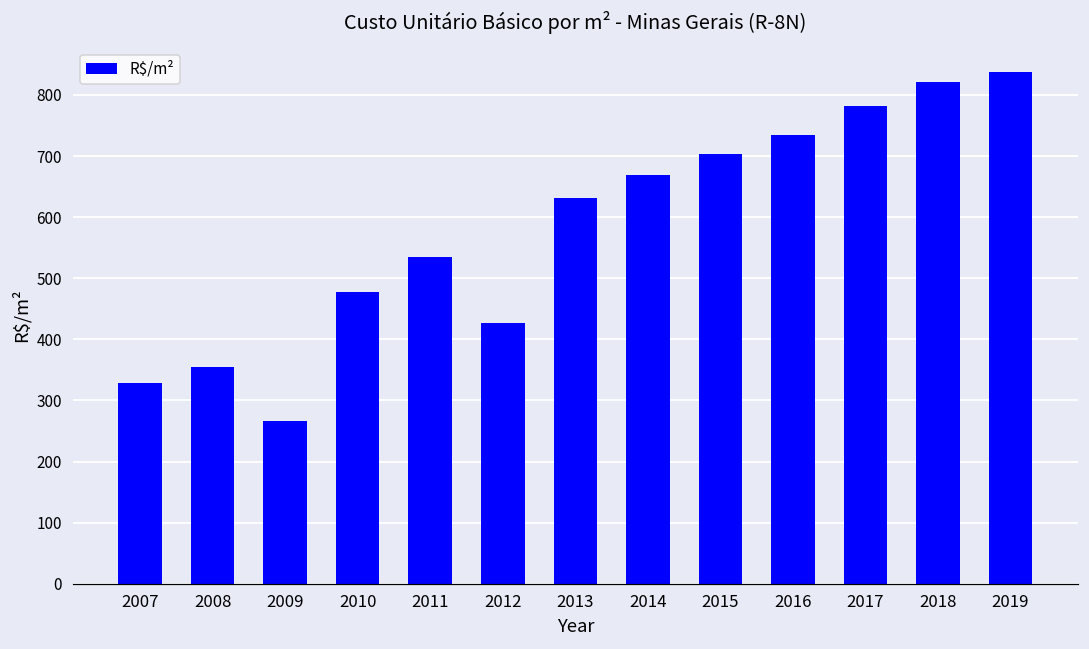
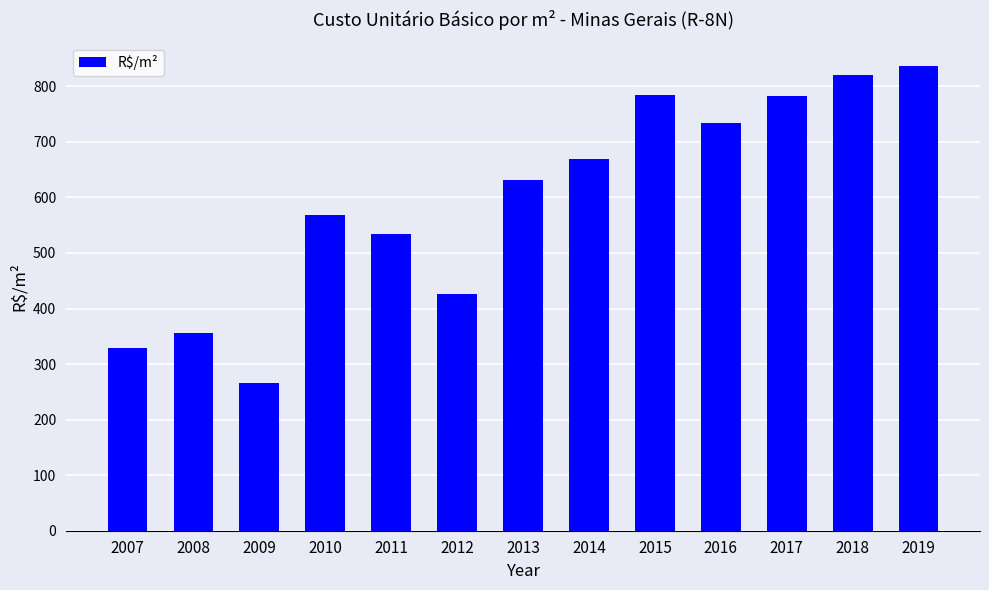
2010: 480 -> 570
2015: 700 -> 780
